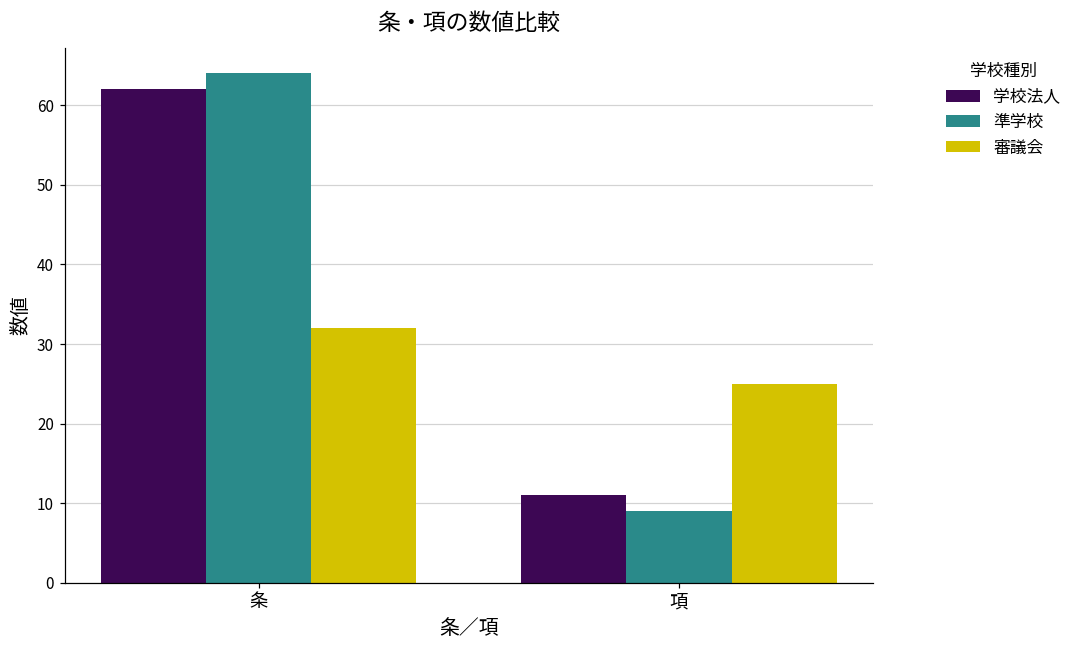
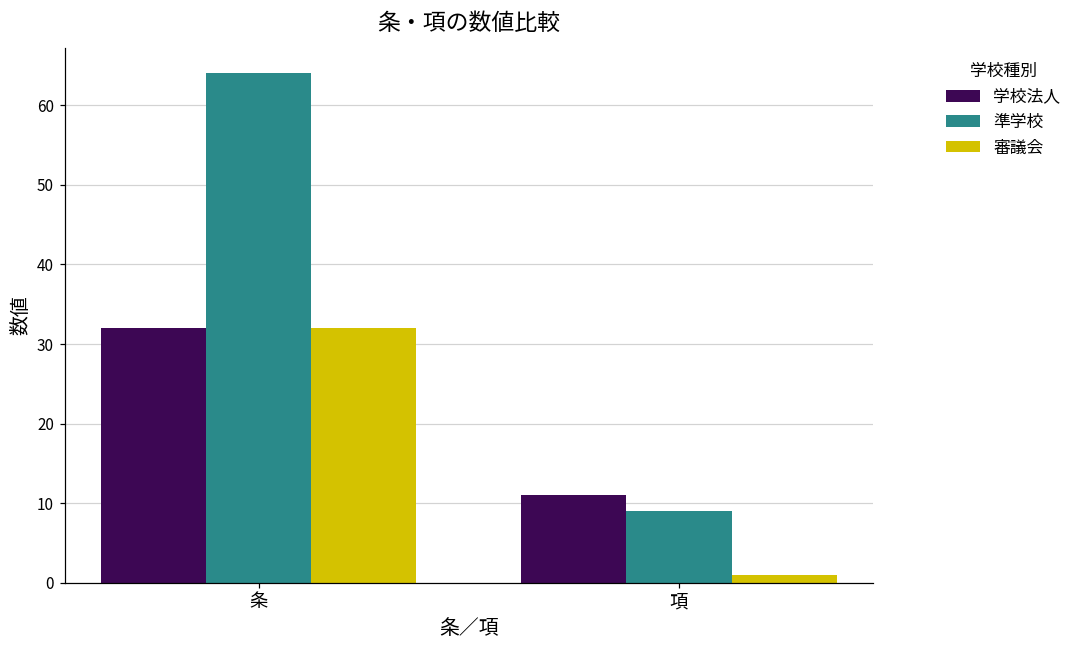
学校法人, 条: 62 -> 32
審議会, 項: 25 -> 1
